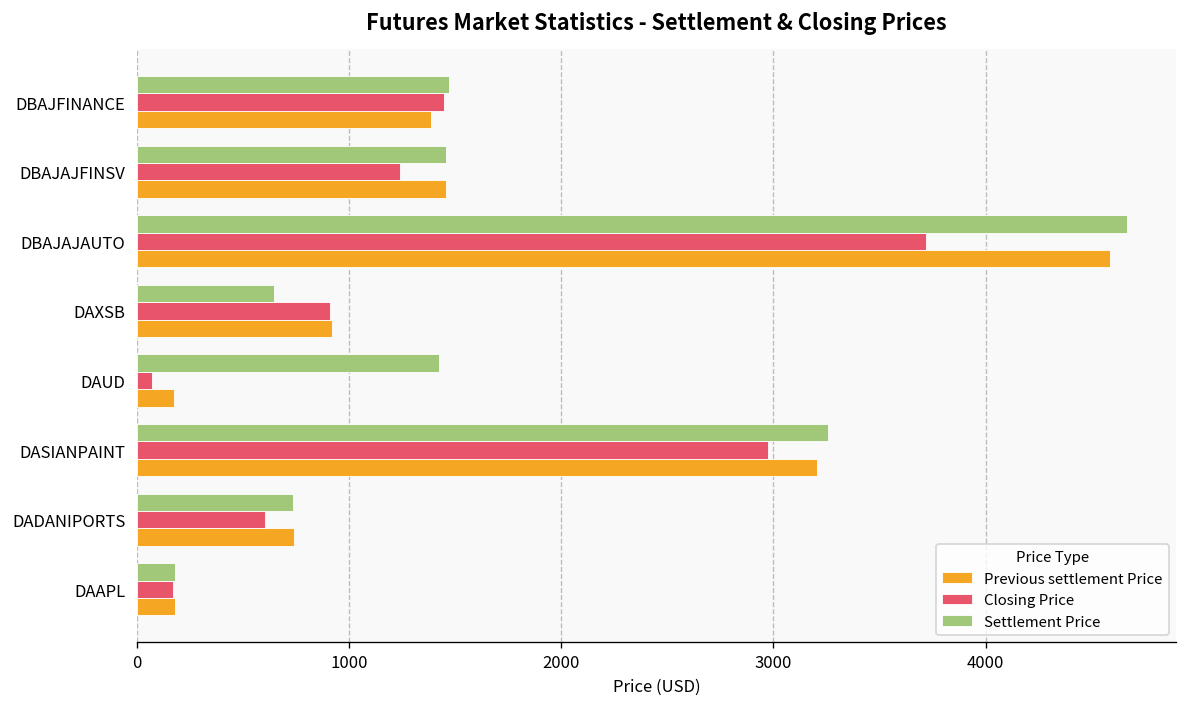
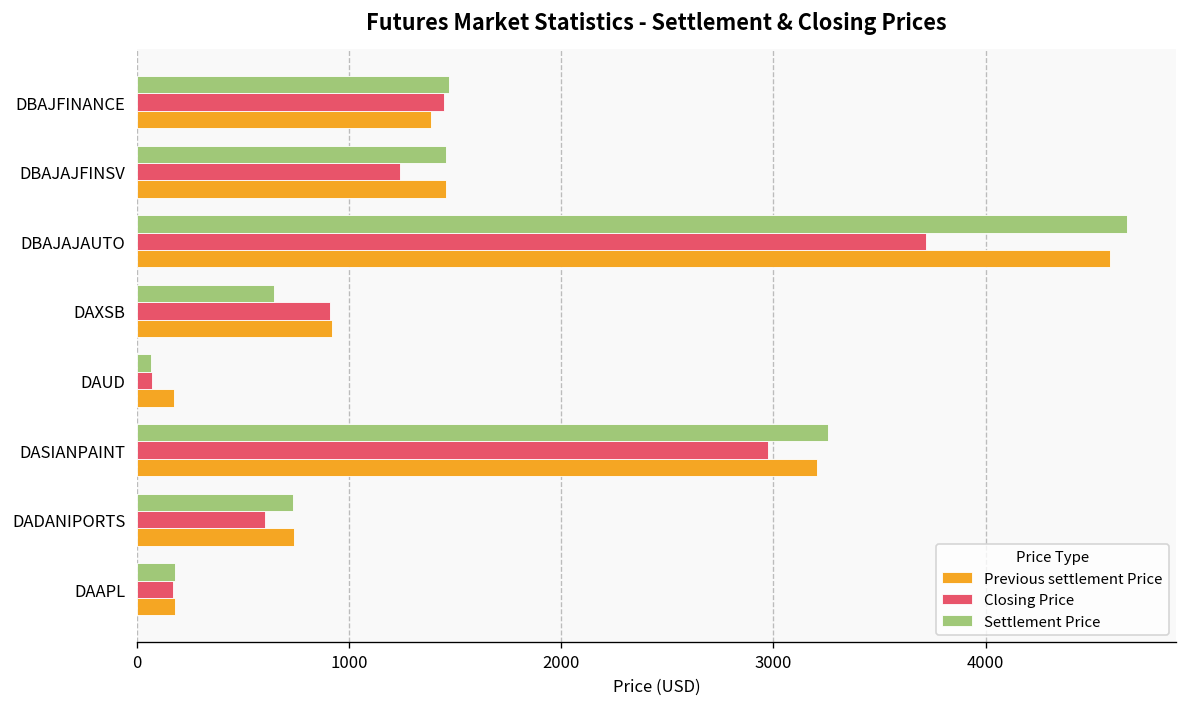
Settlement Price, DAUD: 1430 -> 70
